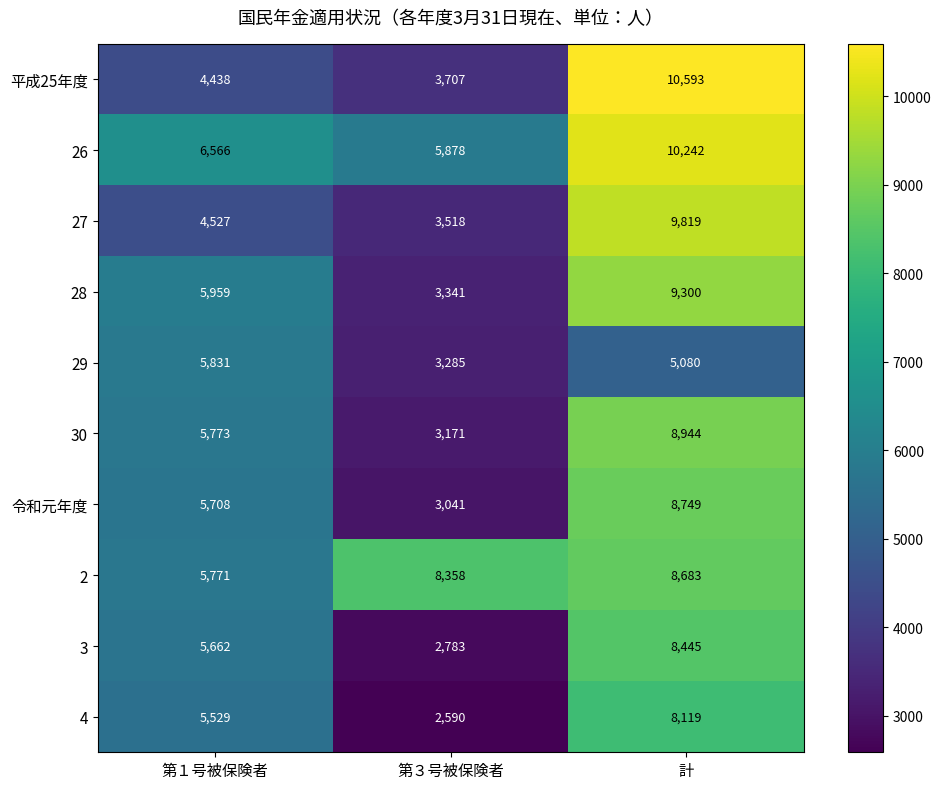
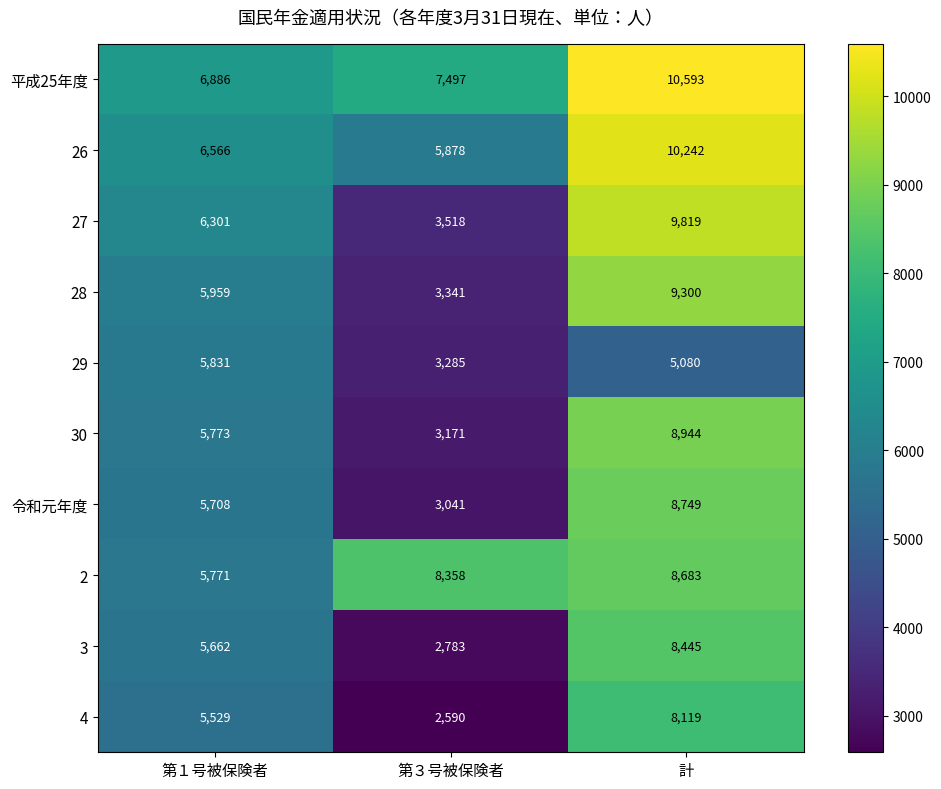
平成25年度, 第１号被保険者: 4,438 -> 6,886
平成25年度, 第３号被保険者: 3,707 -> 7,497
27, 第１号被保険者: 4,527 -> 6,301
